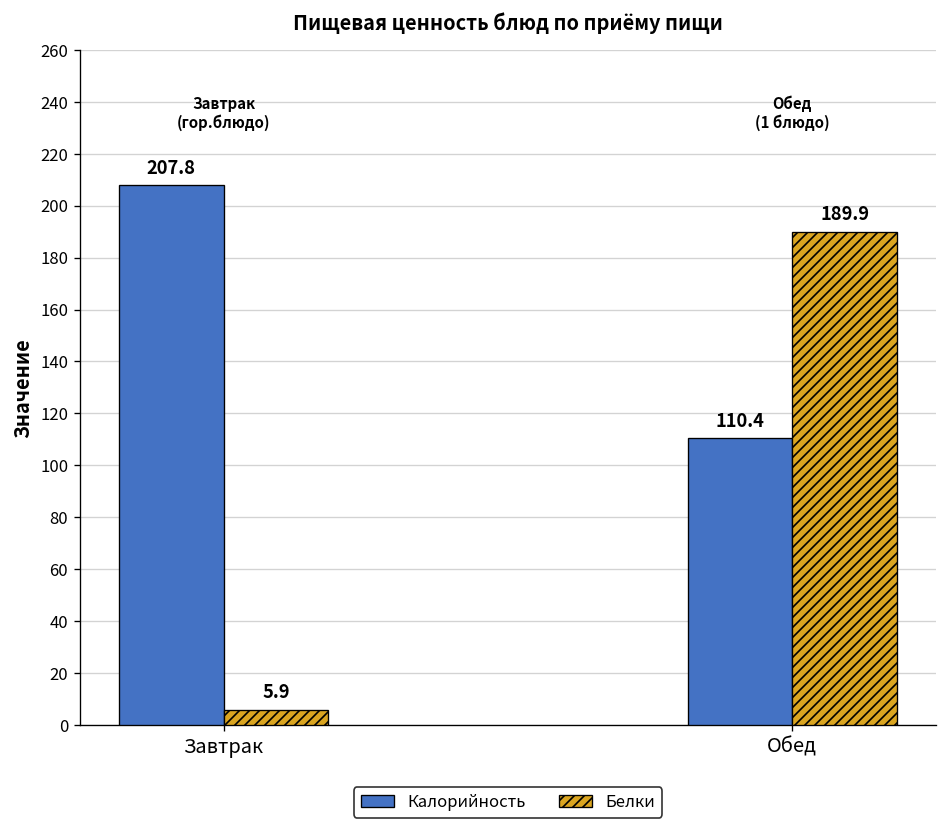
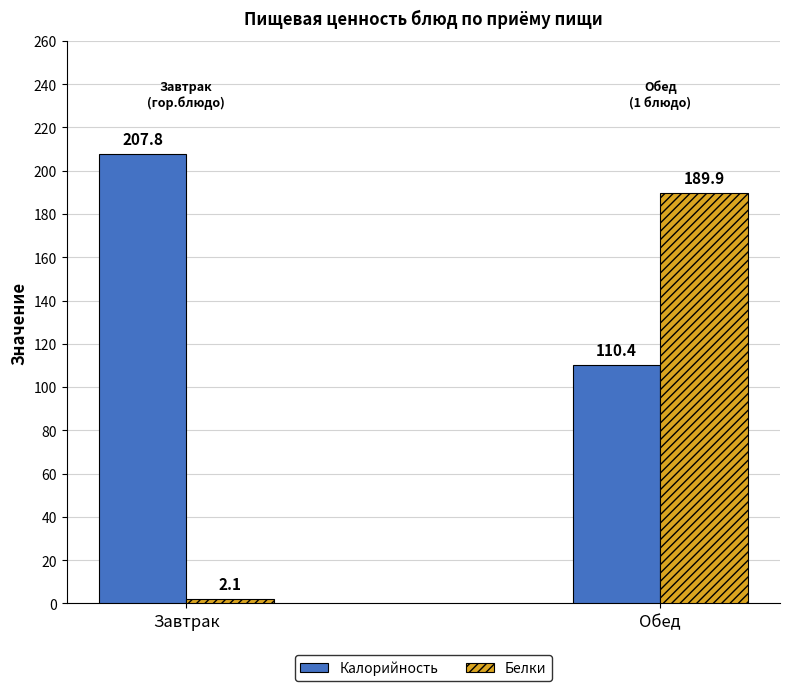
Белки, Завтрак: 5.9 -> 2.1
